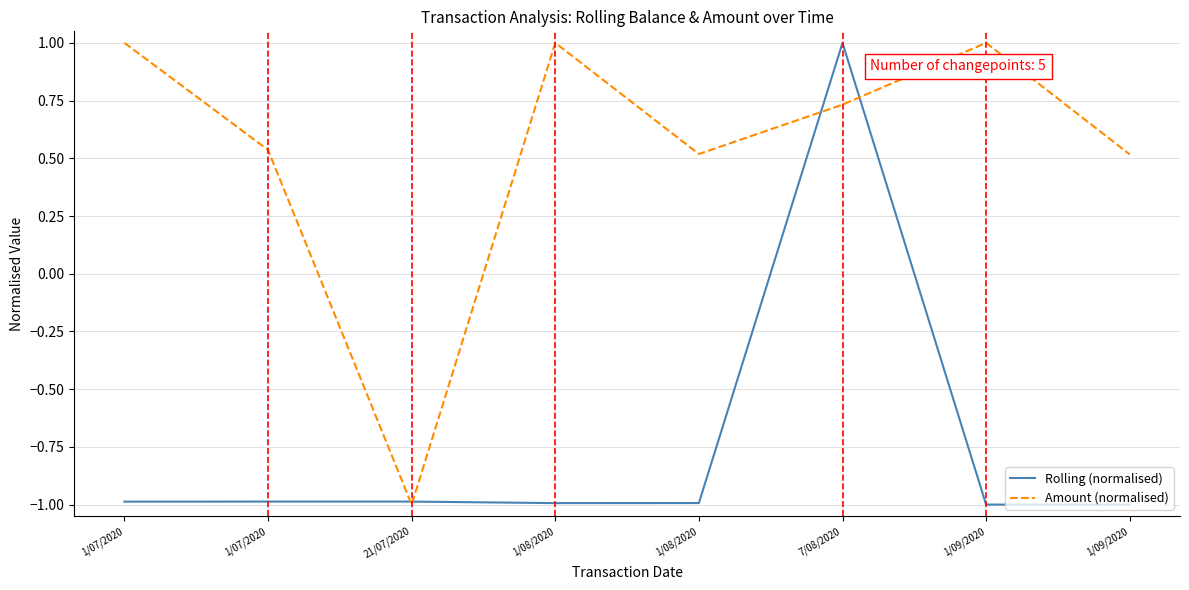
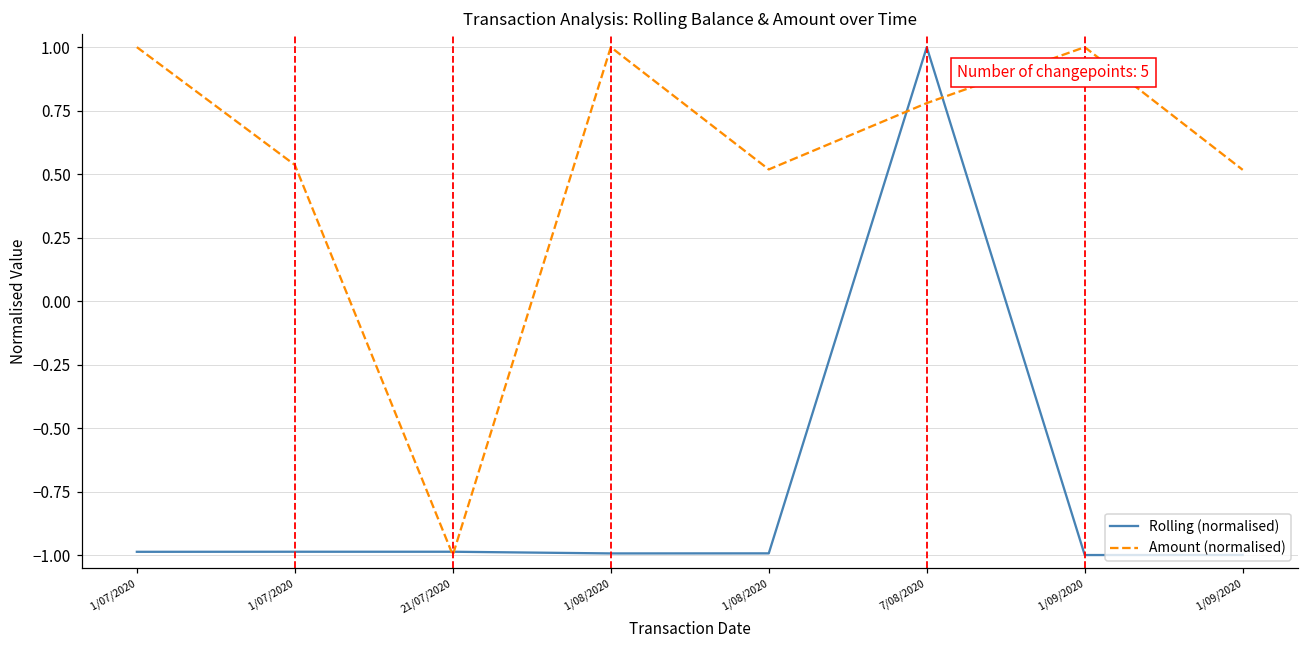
Amount (normalised), 7/08/2020: 0.73 -> 0.78
